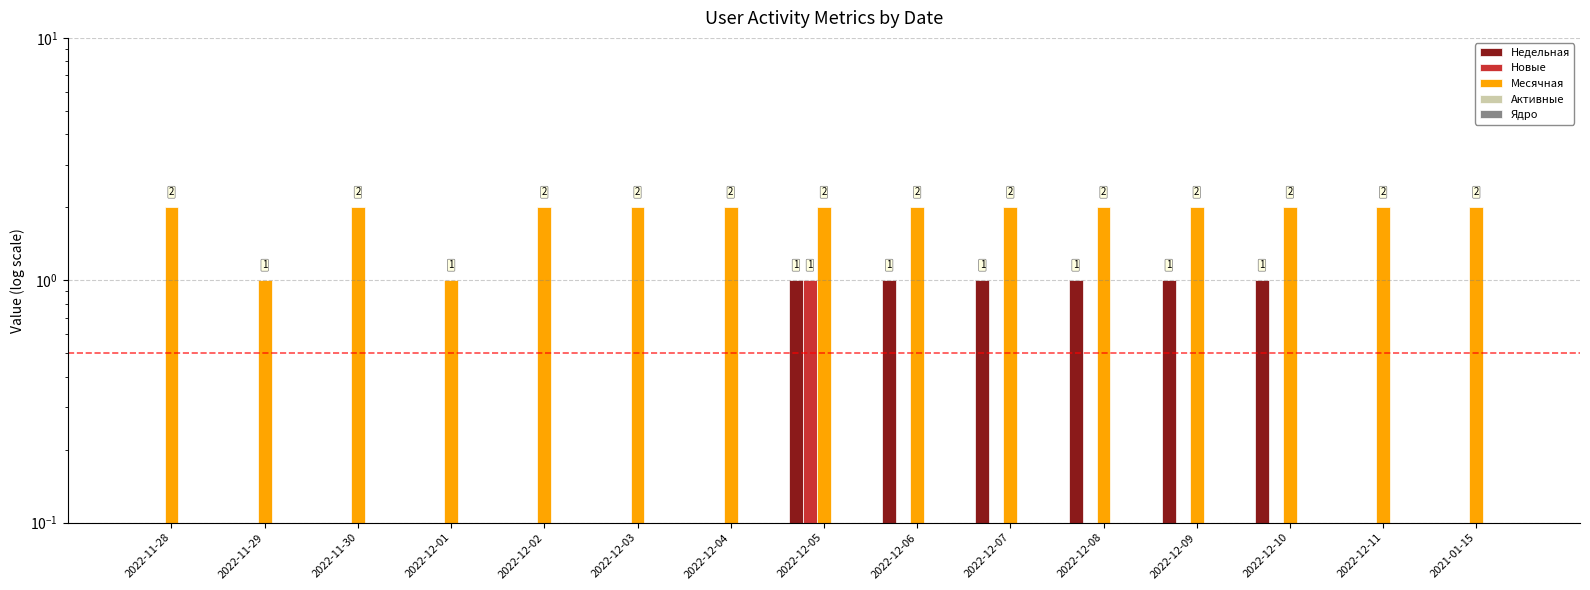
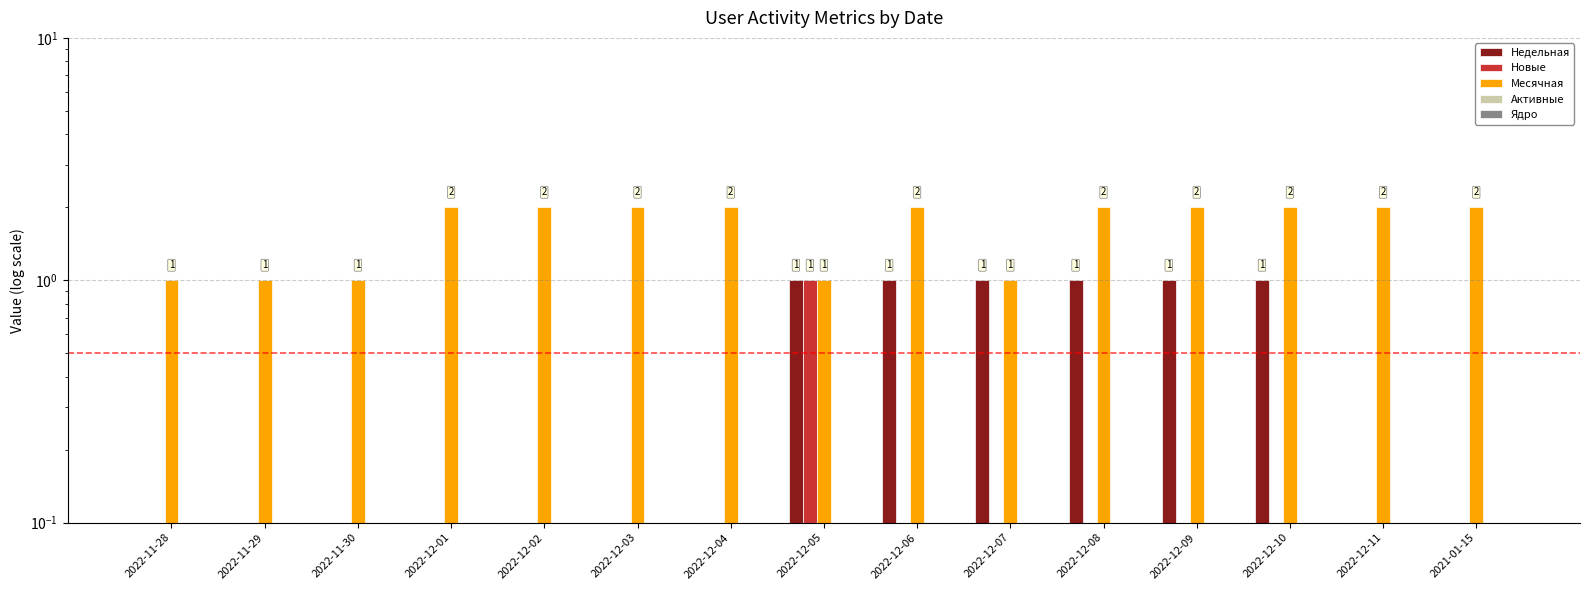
Месячная, 2022-11-28: 2 -> 1
Месячная, 2022-11-30: 2 -> 1
Месячная, 2022-12-01: 1 -> 2
Месячная, 2022-12-05: 2 -> 1
Месячная, 2022-12-07: 2 -> 1
